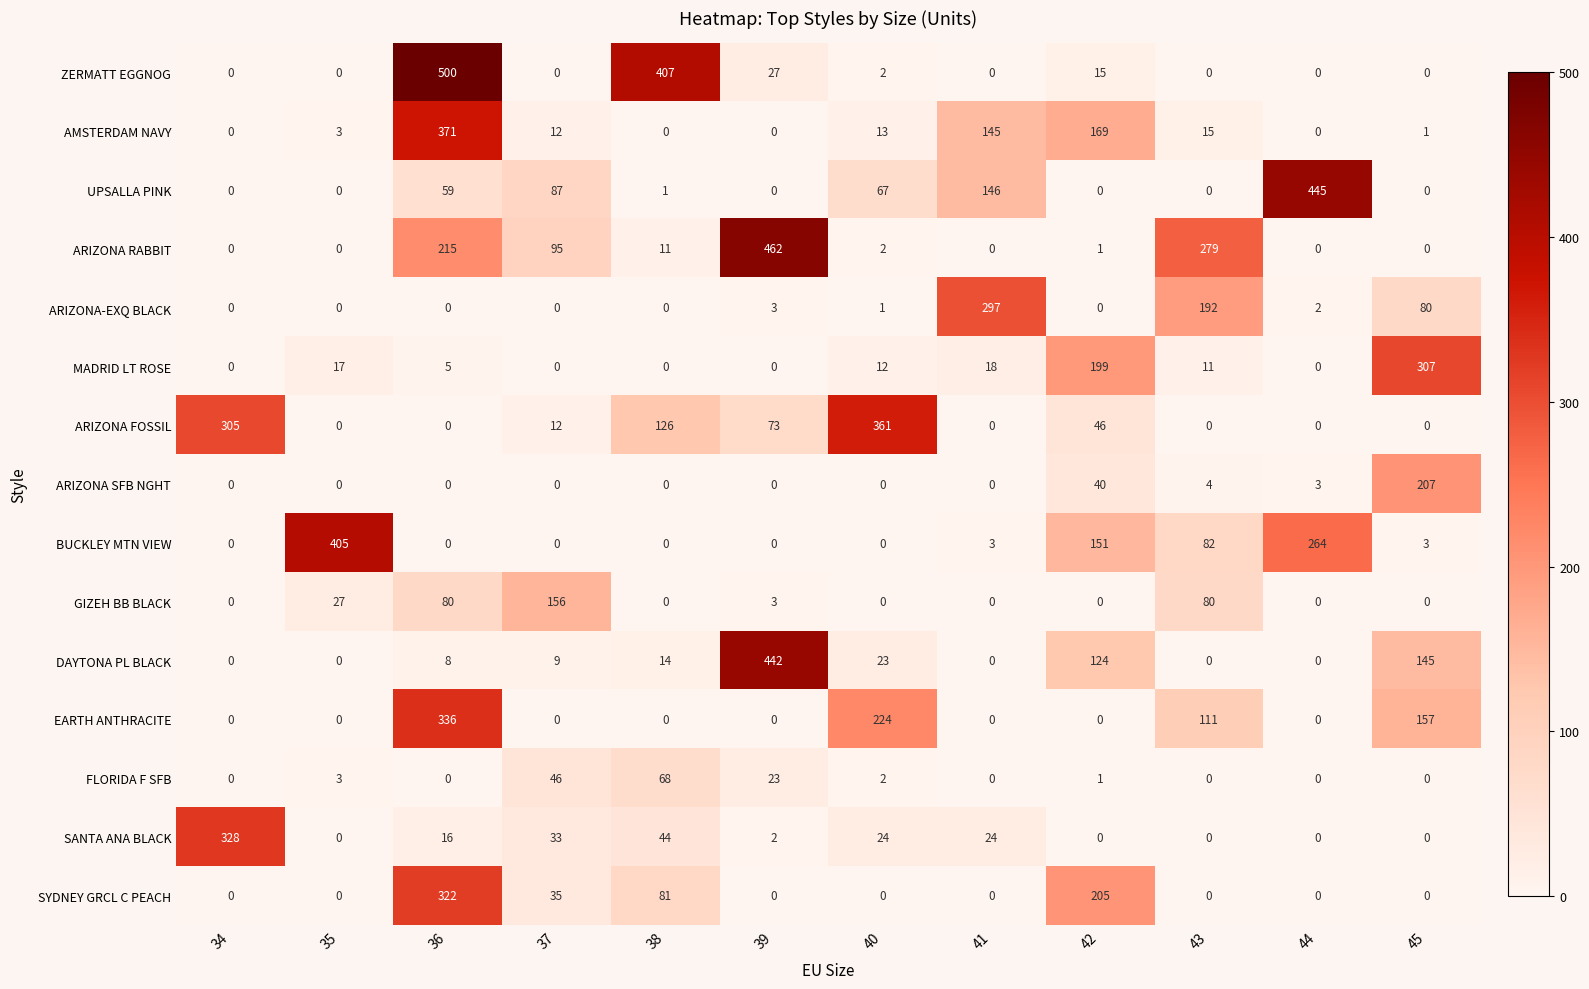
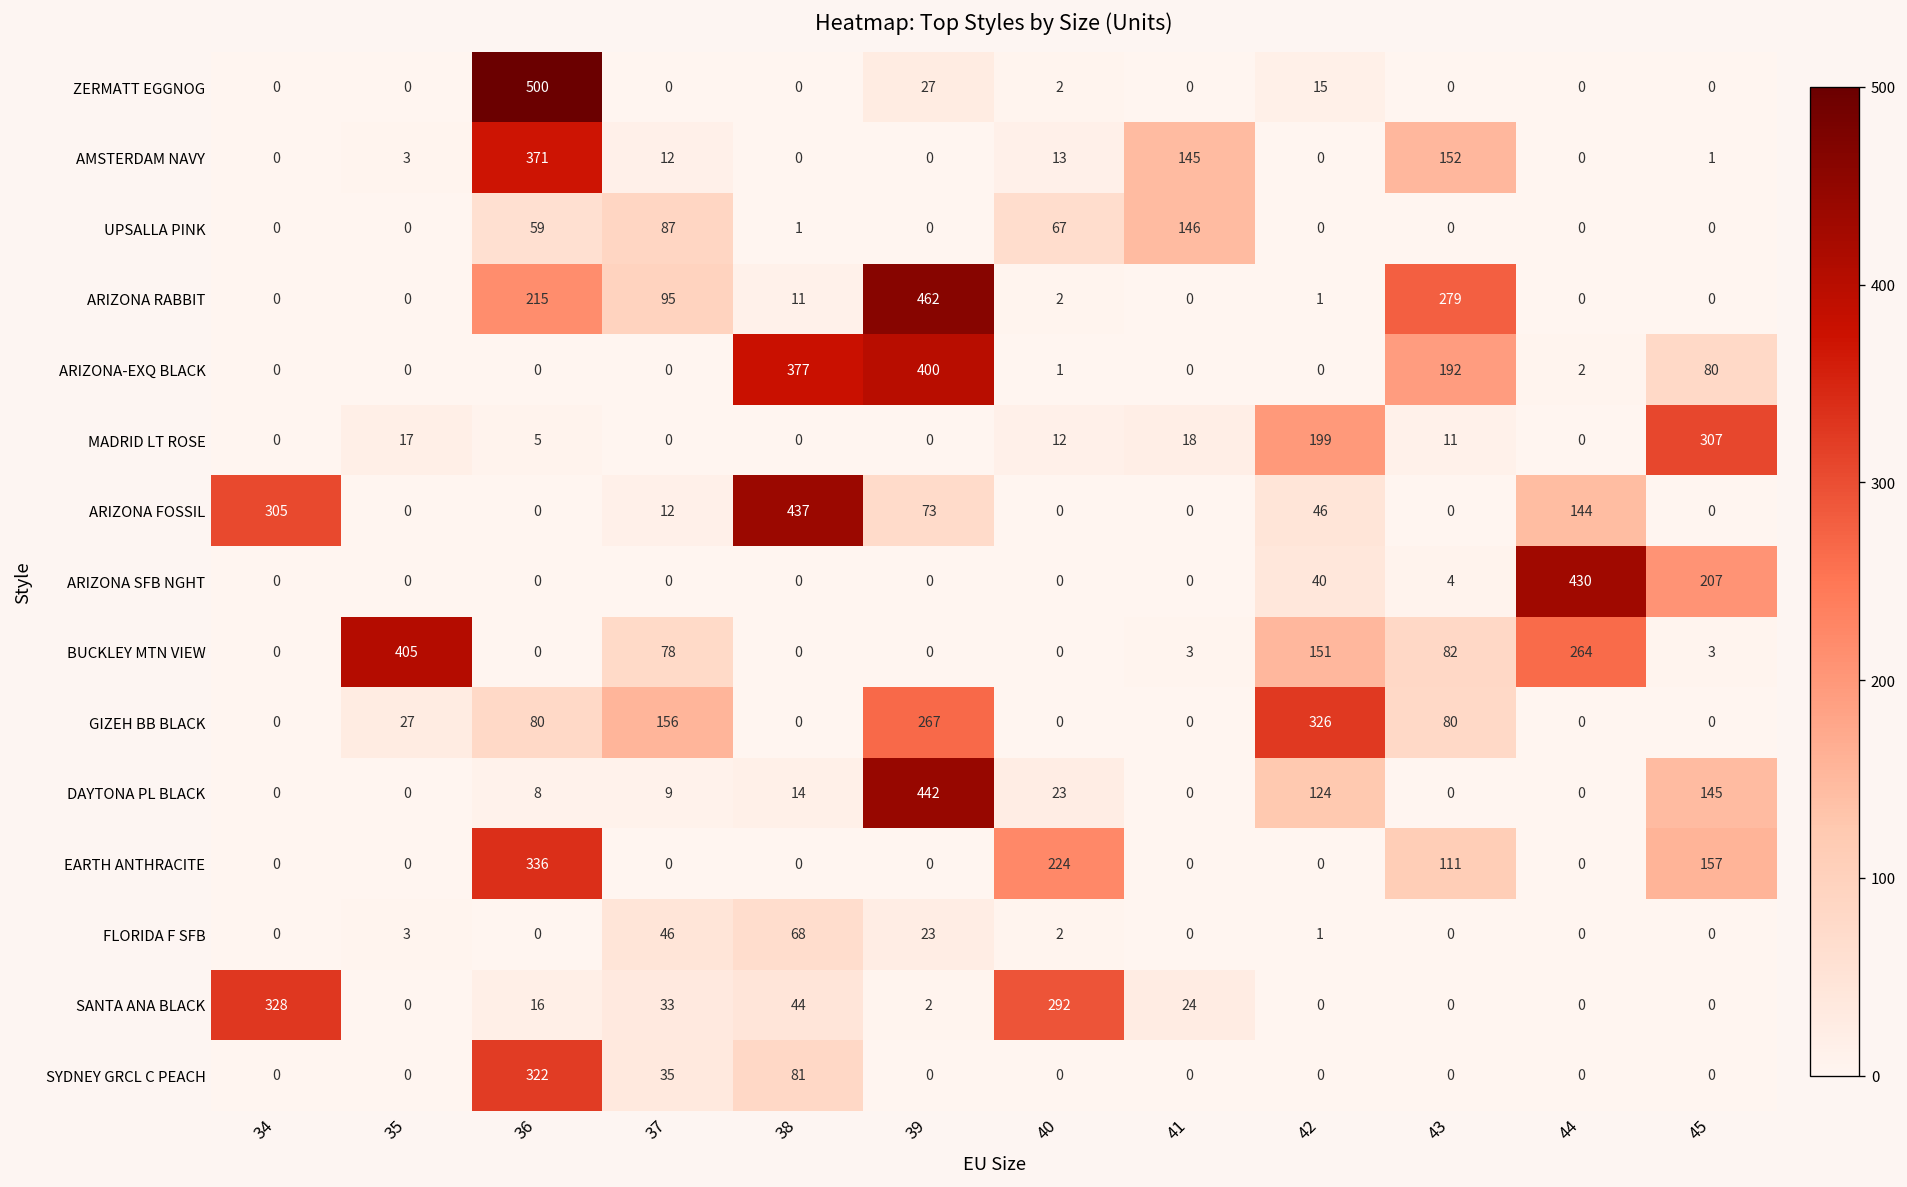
ZERMATT EGGNOG, 38: 407 -> 0
AMSTERDAM NAVY, 42: 169 -> 0
AMSTERDAM NAVY, 43: 15 -> 152
UPSALLA PINK, 44: 445 -> 0
ARIZONA-EXQ BLACK, 38: 0 -> 377
ARIZONA-EXQ BLACK, 39: 3 -> 400
ARIZONA-EXQ BLACK, 41: 297 -> 0
ARIZONA FOSSIL, 38: 126 -> 437
ARIZONA FOSSIL, 40: 361 -> 0
ARIZONA FOSSIL, 44: 0 -> 144
ARIZONA SFB NGHT, 44: 3 -> 430
BUCKLEY MTN VIEW, 37: 0 -> 78
GIZEH BB BLACK, 39: 3 -> 267
GIZEH BB BLACK, 42: 0 -> 326
SANTA ANA BLACK, 40: 24 -> 292
SYDNEY GRCL C PEACH, 42: 205 -> 0
